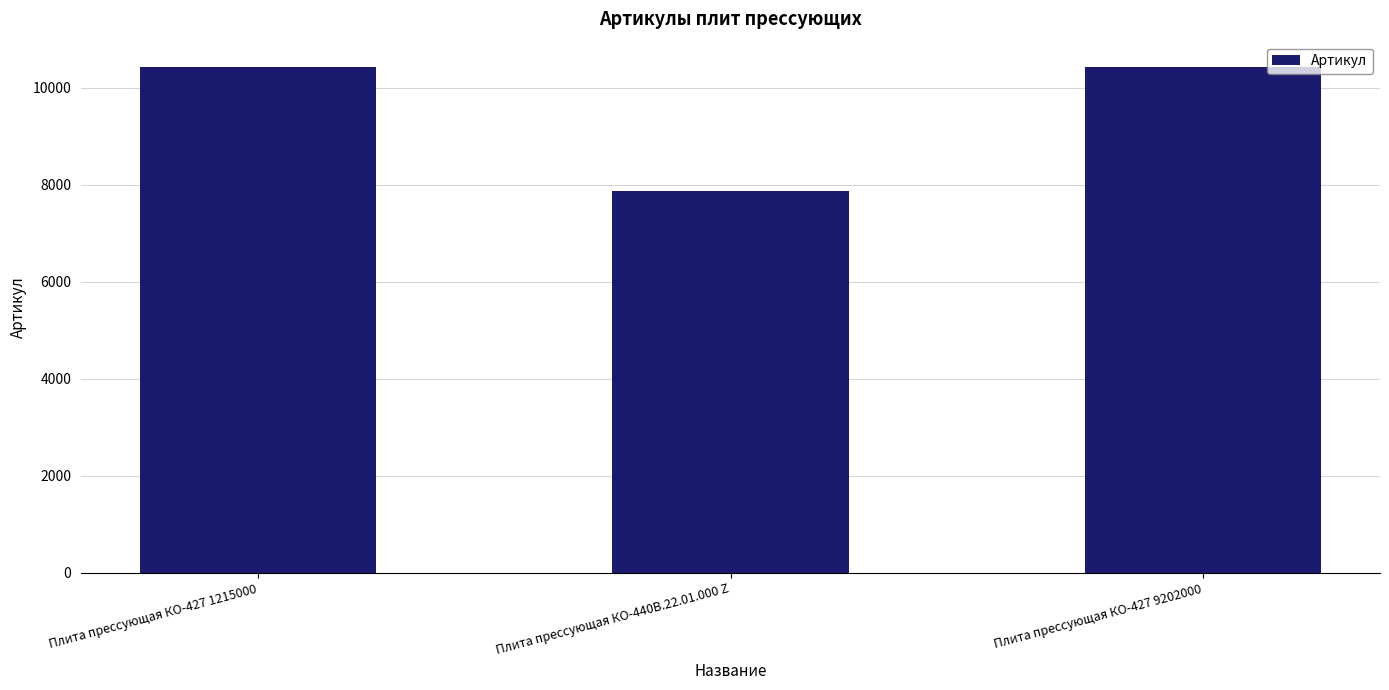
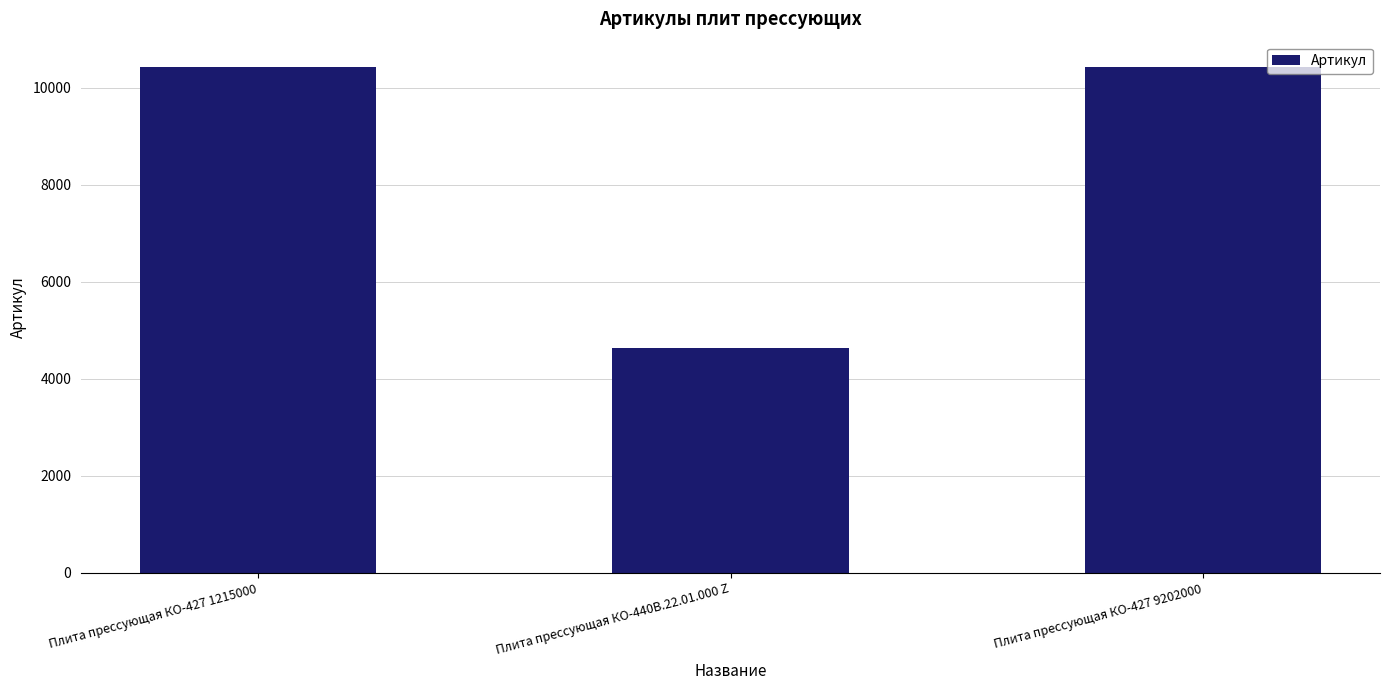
Плита прессующая КО-440В.22.01.000 Z: 7900 -> 4600
